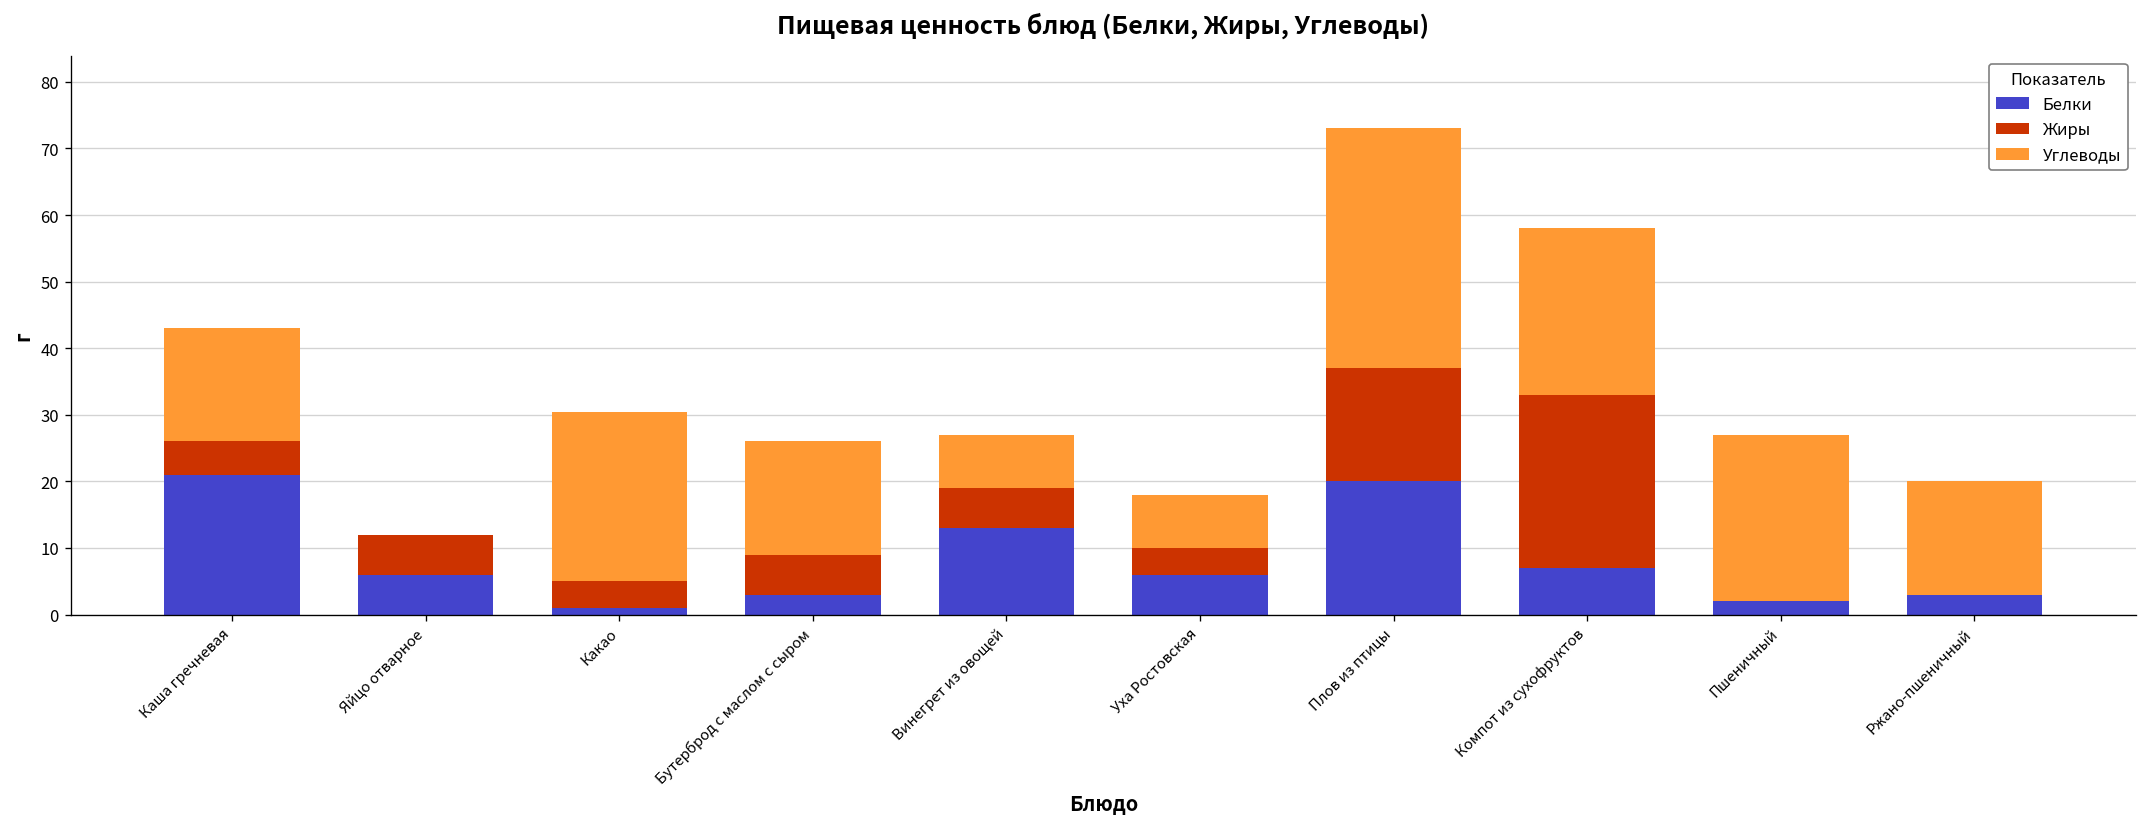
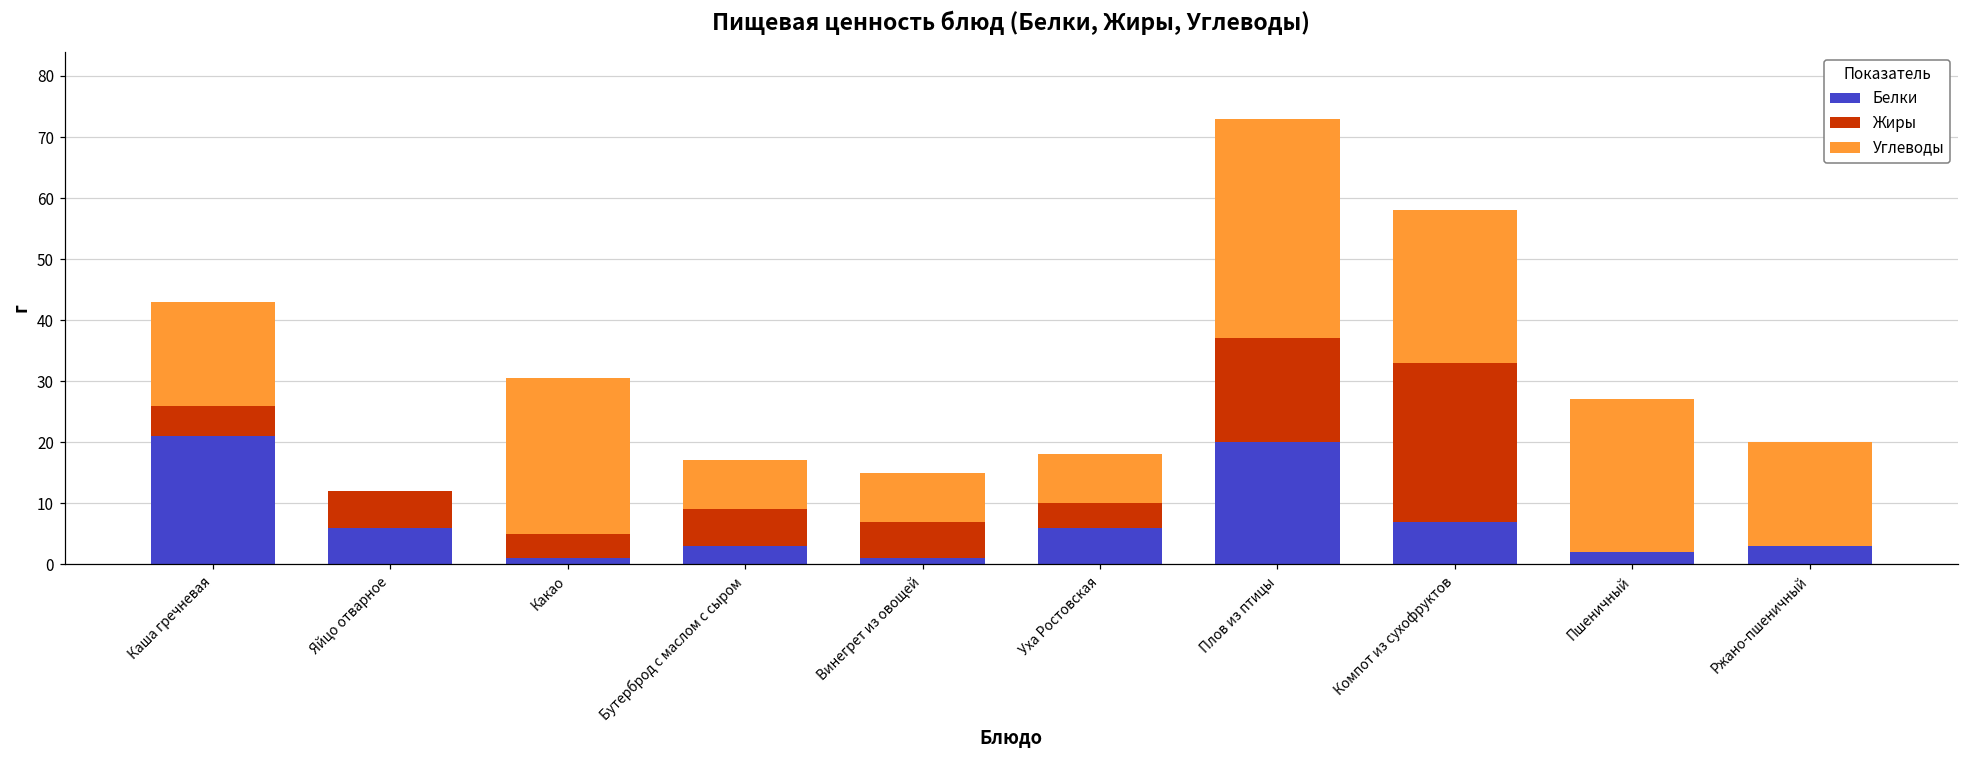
Углеводы, Бутерброд с маслом с сыром: 17 -> 8
Белки, Винегрет из овощей: 13 -> 1
